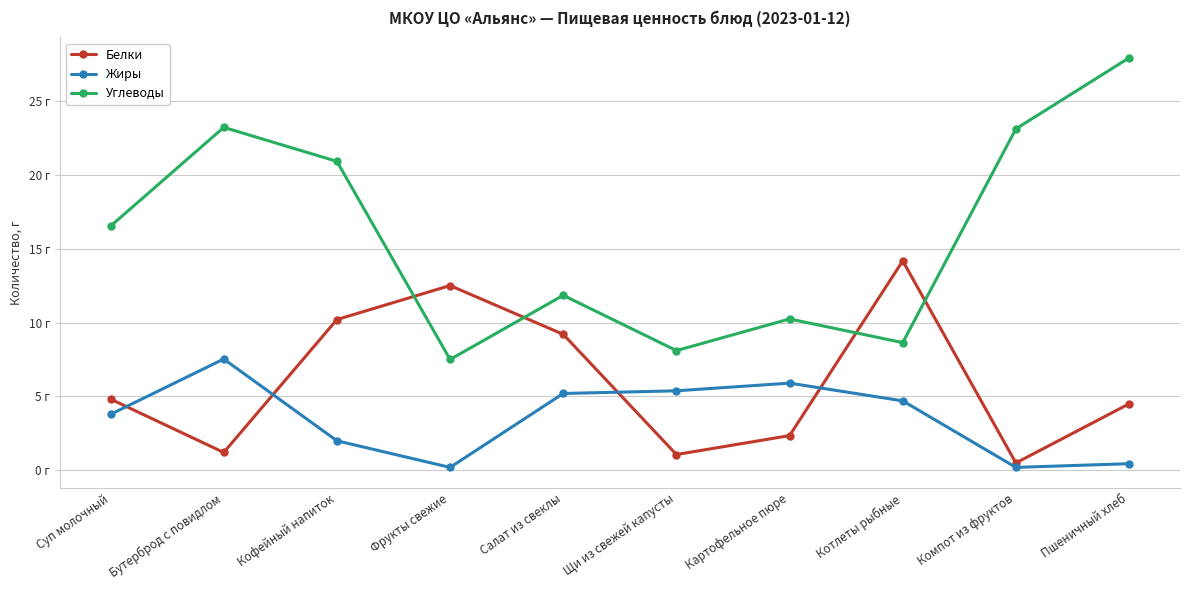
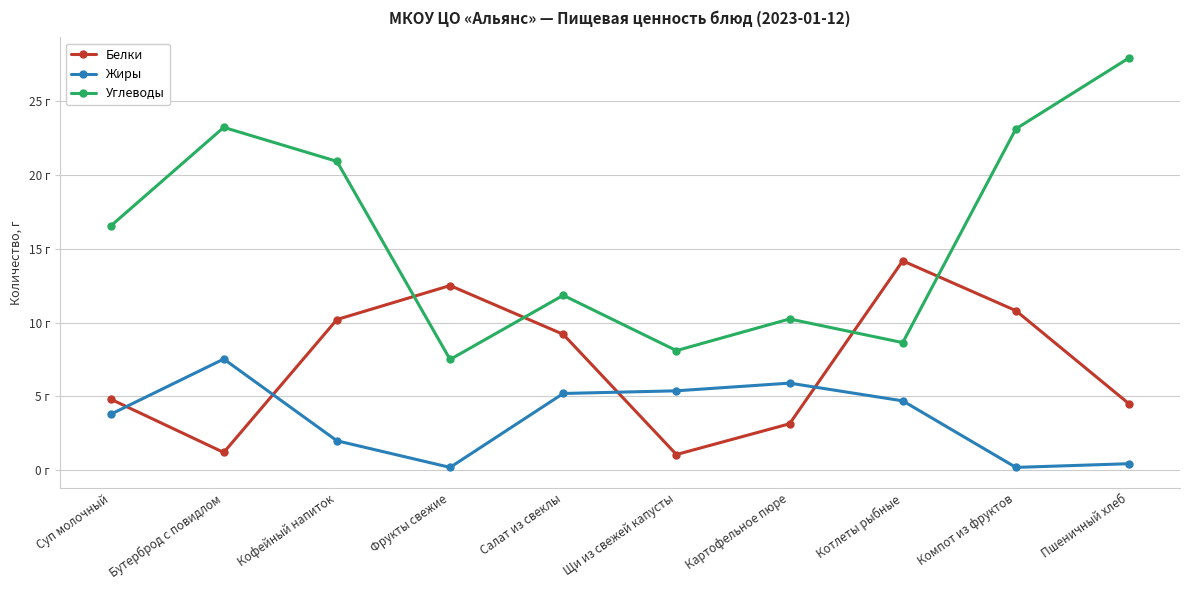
Белки, Картофельное пюре: 2.4 г -> 3.2 г
Белки, Компот из фруктов: 0.5 г -> 10.8 г
